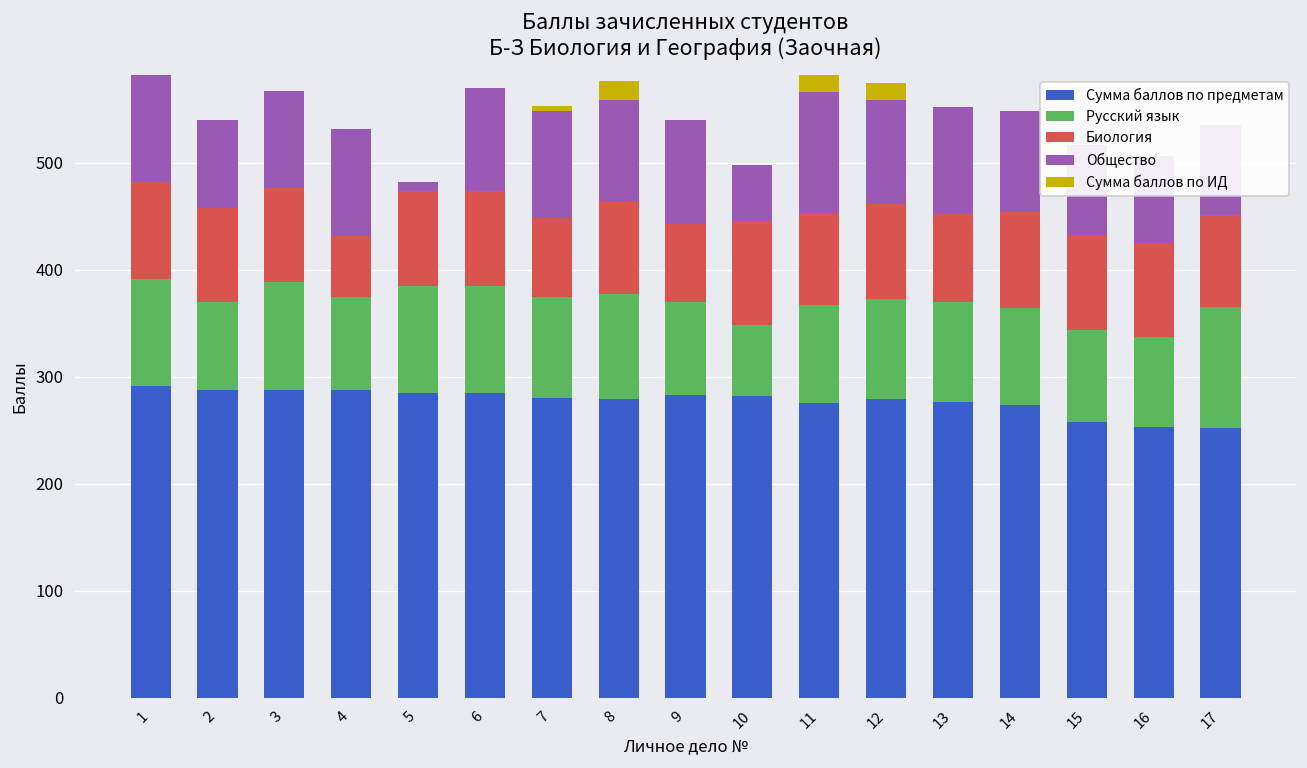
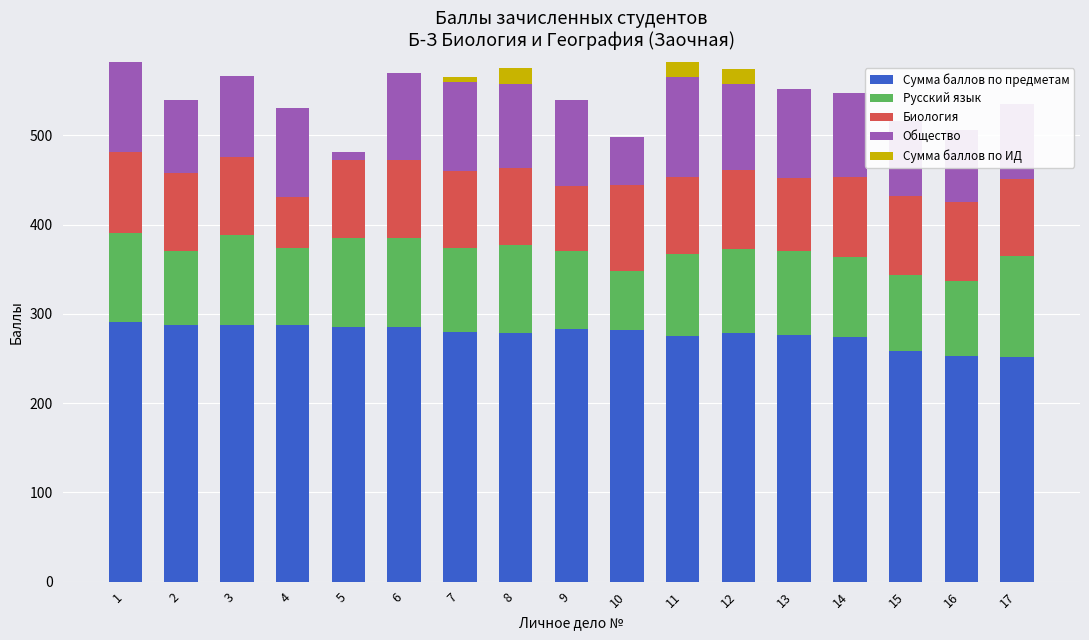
Биология, 7: 70 -> 90
